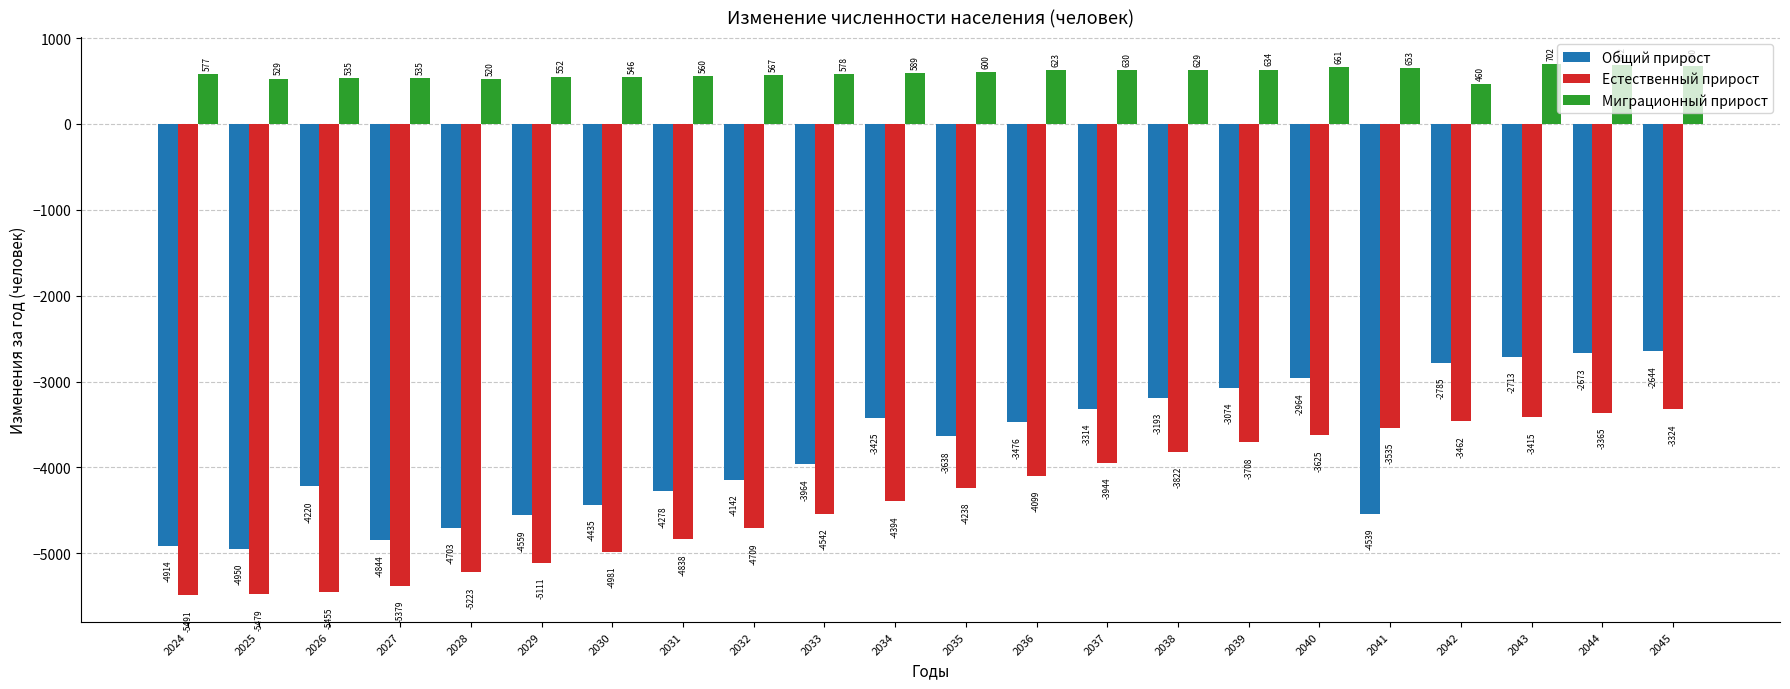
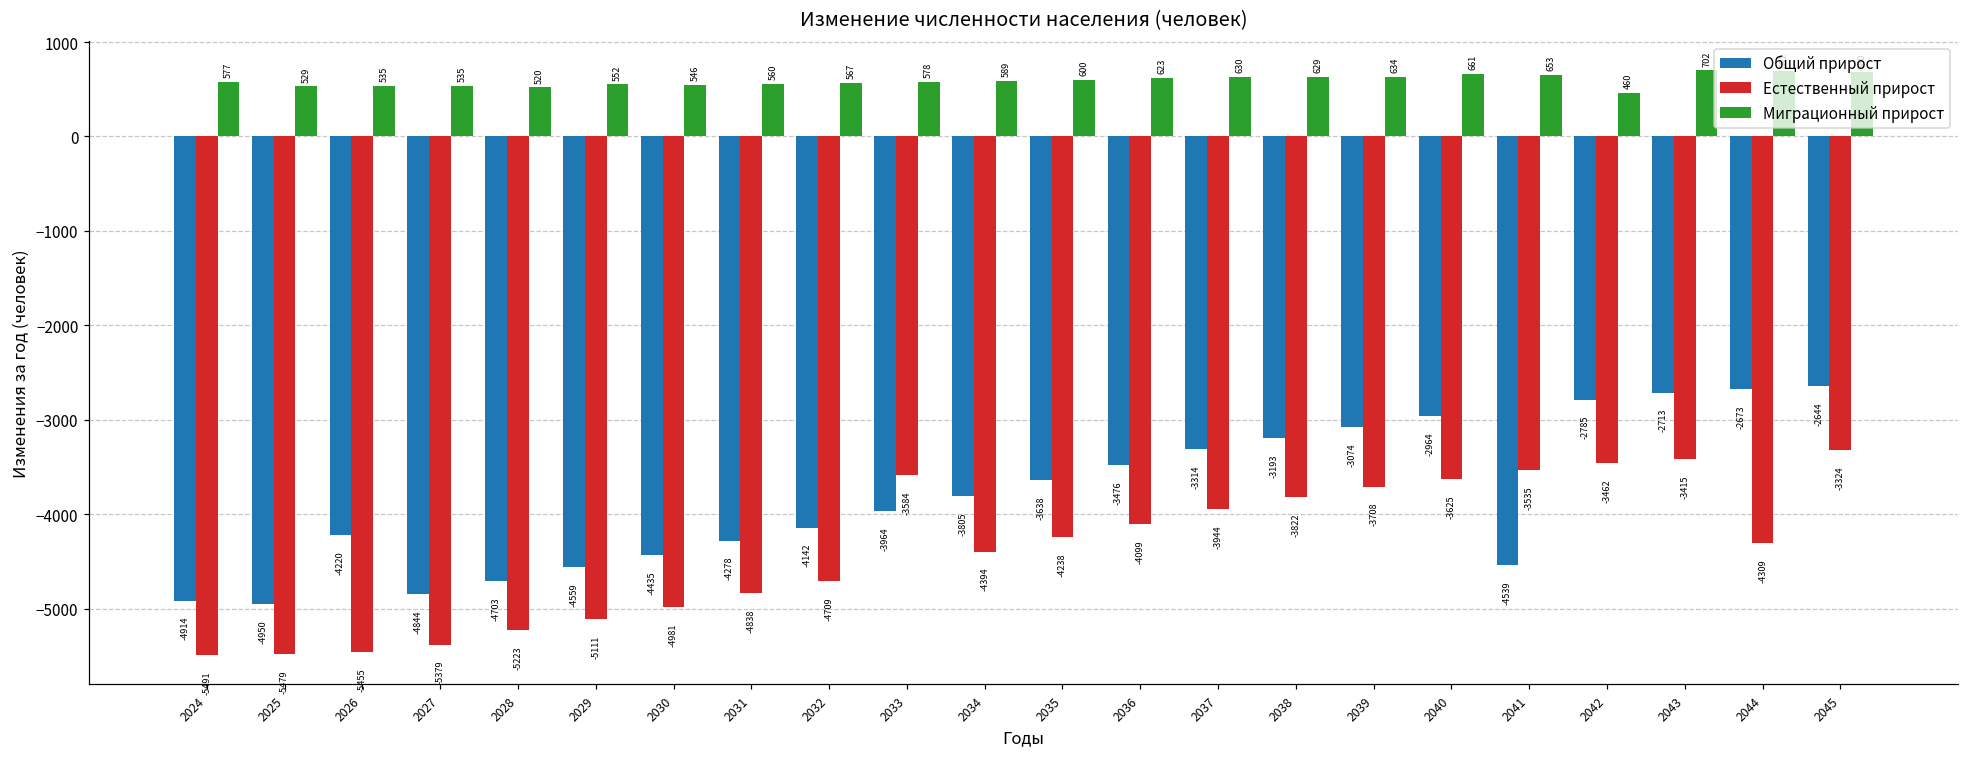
Естественный прирост, 2033: -4542 -> -3584
Общий прирост, 2034: -3425 -> -3805
Естественный прирост, 2044: -3365 -> -4309
